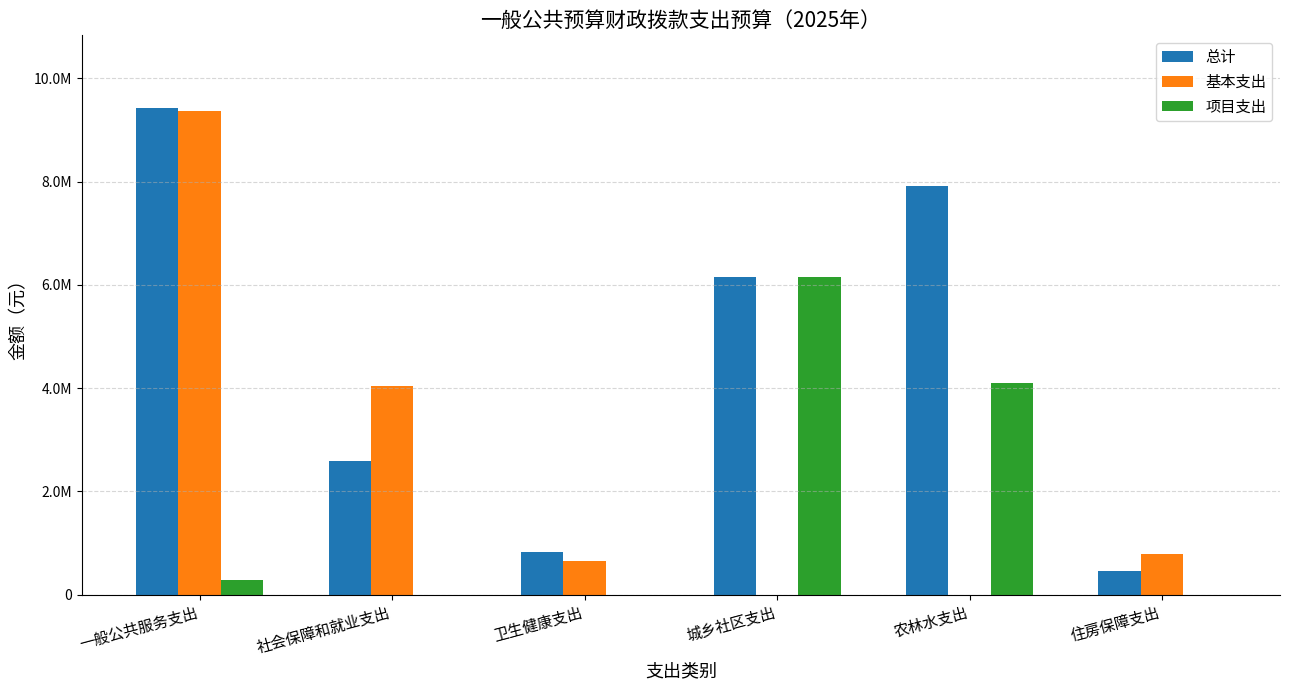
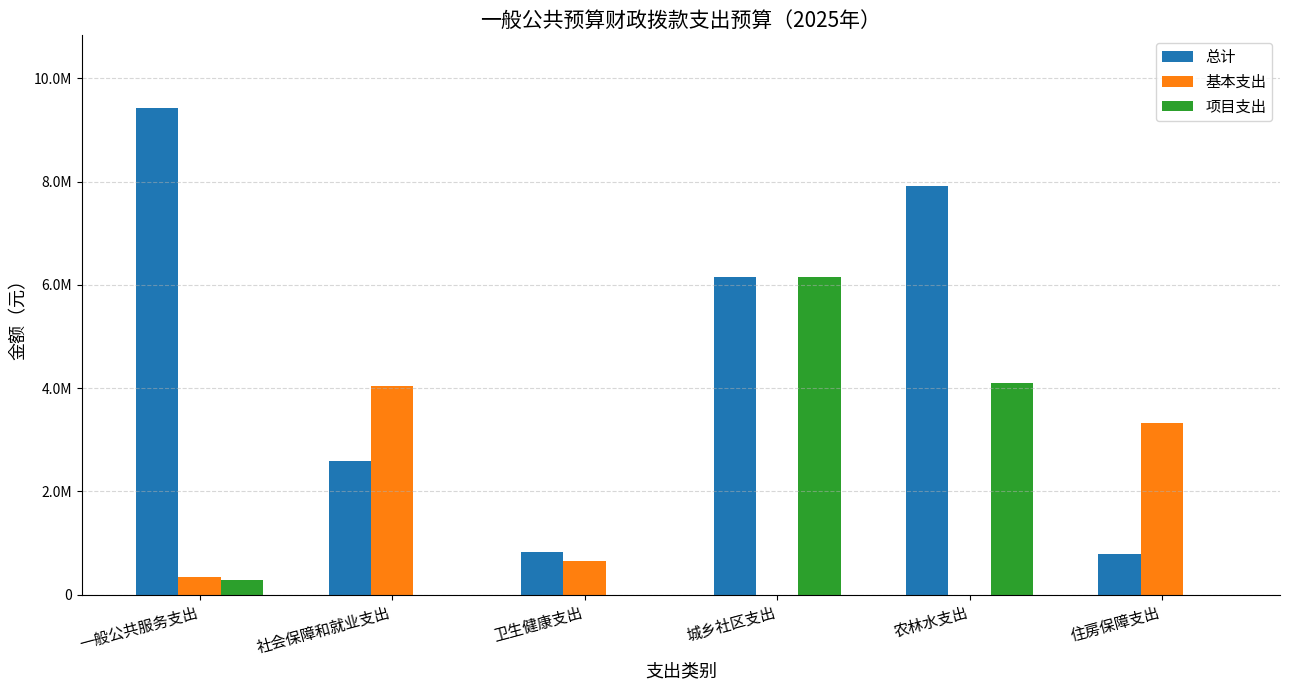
基本支出, 一般公共服务支出: 9400000 -> 400000
总计, 住房保障支出: 500000 -> 800000
基本支出, 住房保障支出: 800000 -> 3300000
